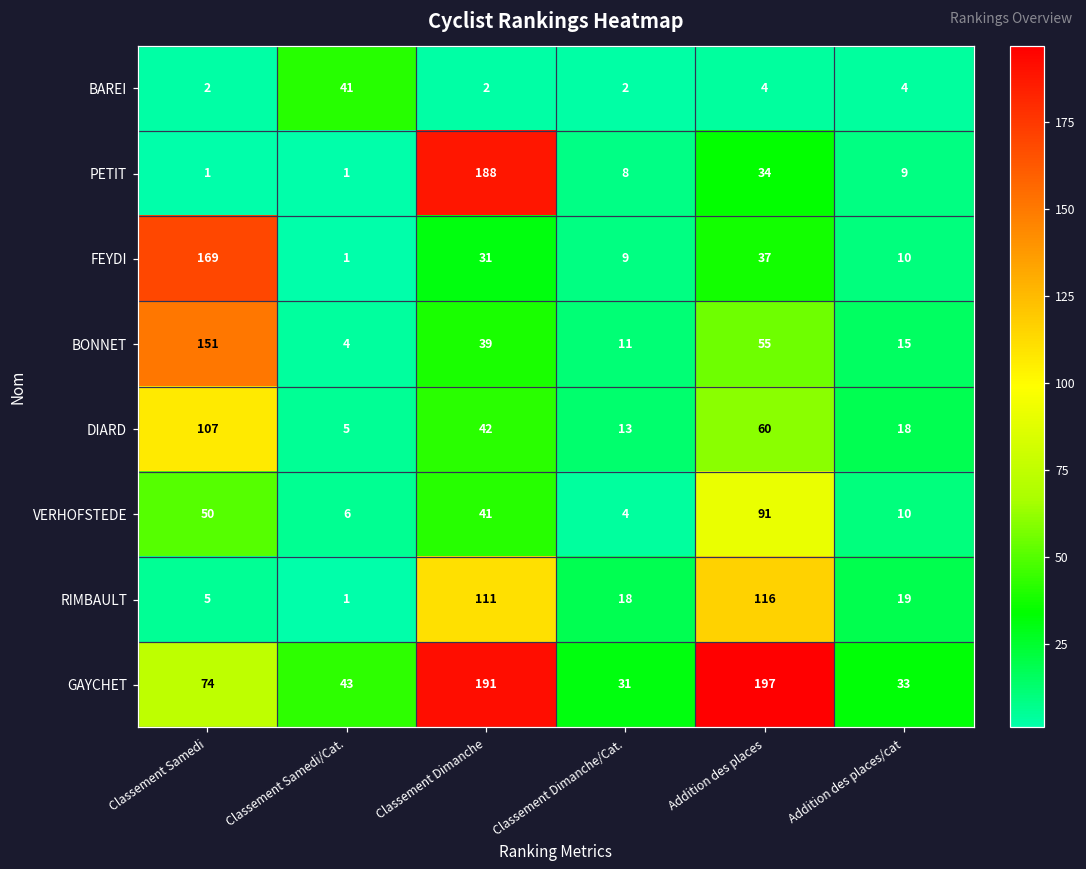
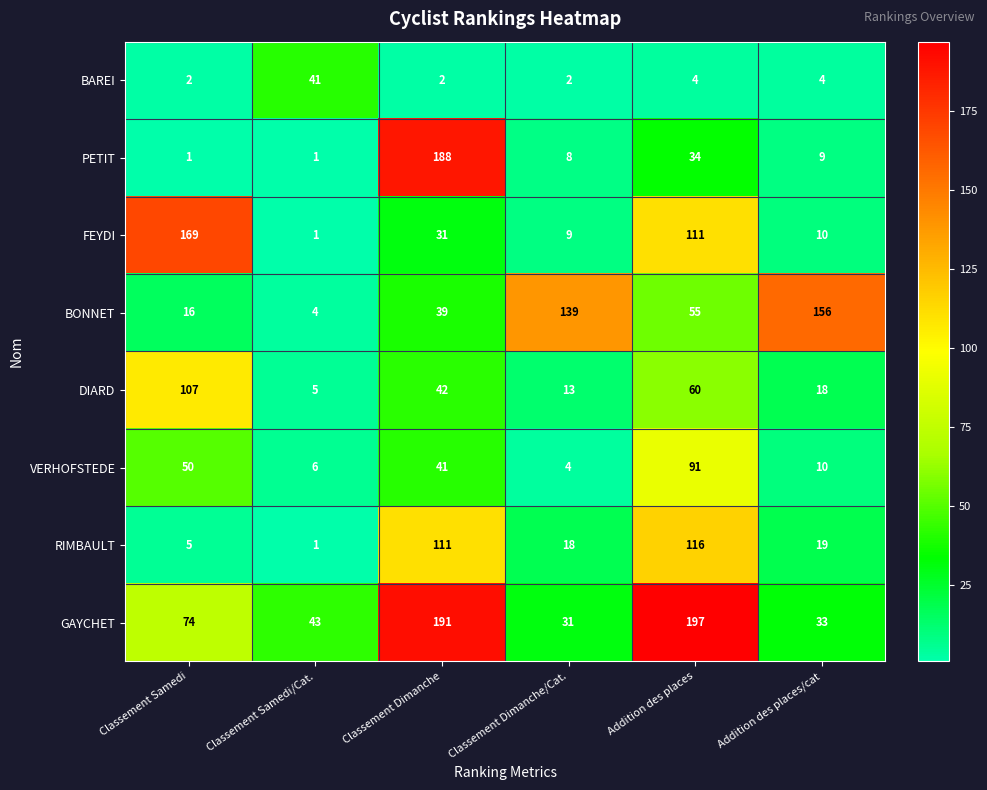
FEYDI, Addition des places: 37 -> 111
BONNET, Classement Samedi: 151 -> 16
BONNET, Classement Dimanche/Cat.: 11 -> 139
BONNET, Addition des places/cat: 15 -> 156
